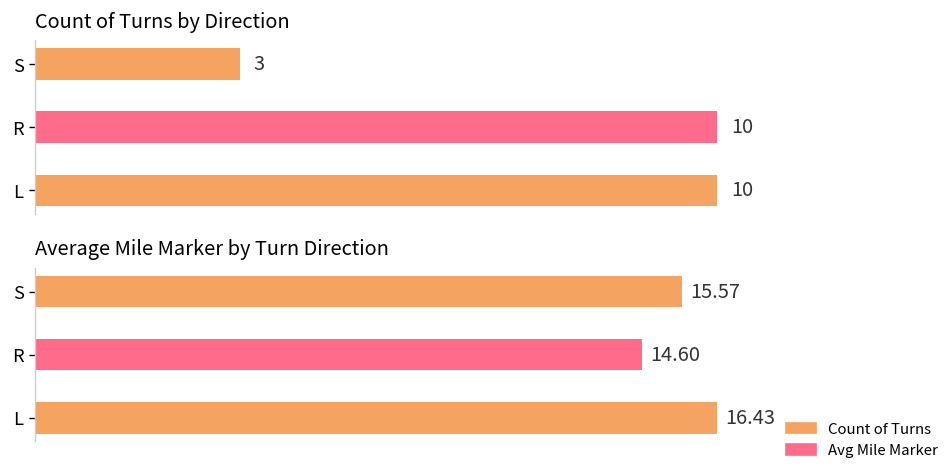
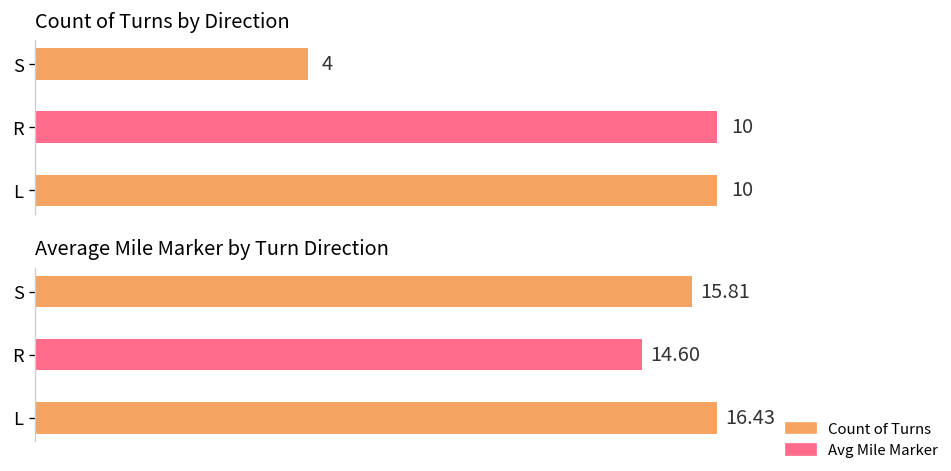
Count of Turns by Direction, S: 3 -> 4
Average Mile Marker by Turn Direction, S: 15.57 -> 15.81
